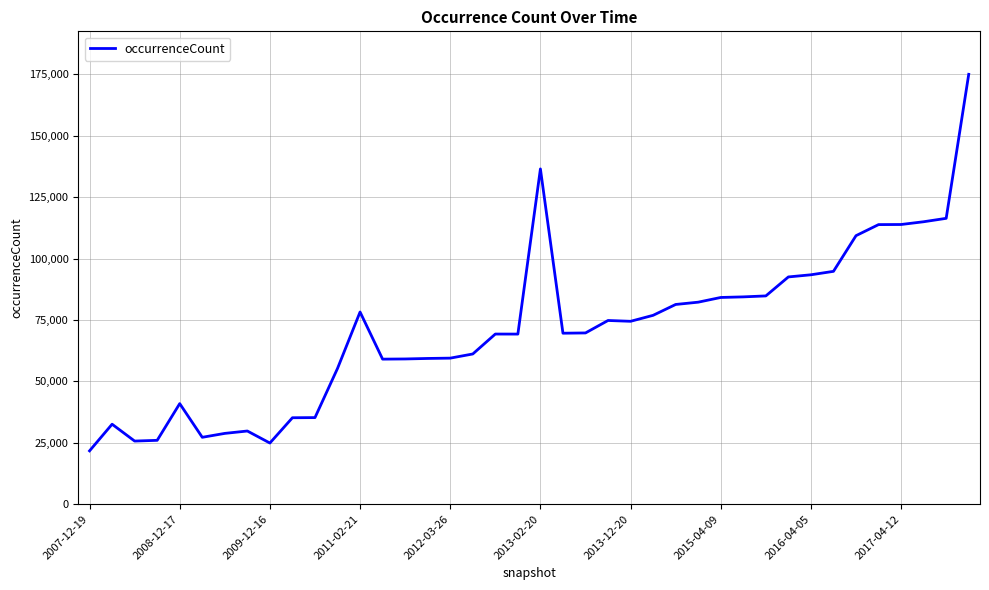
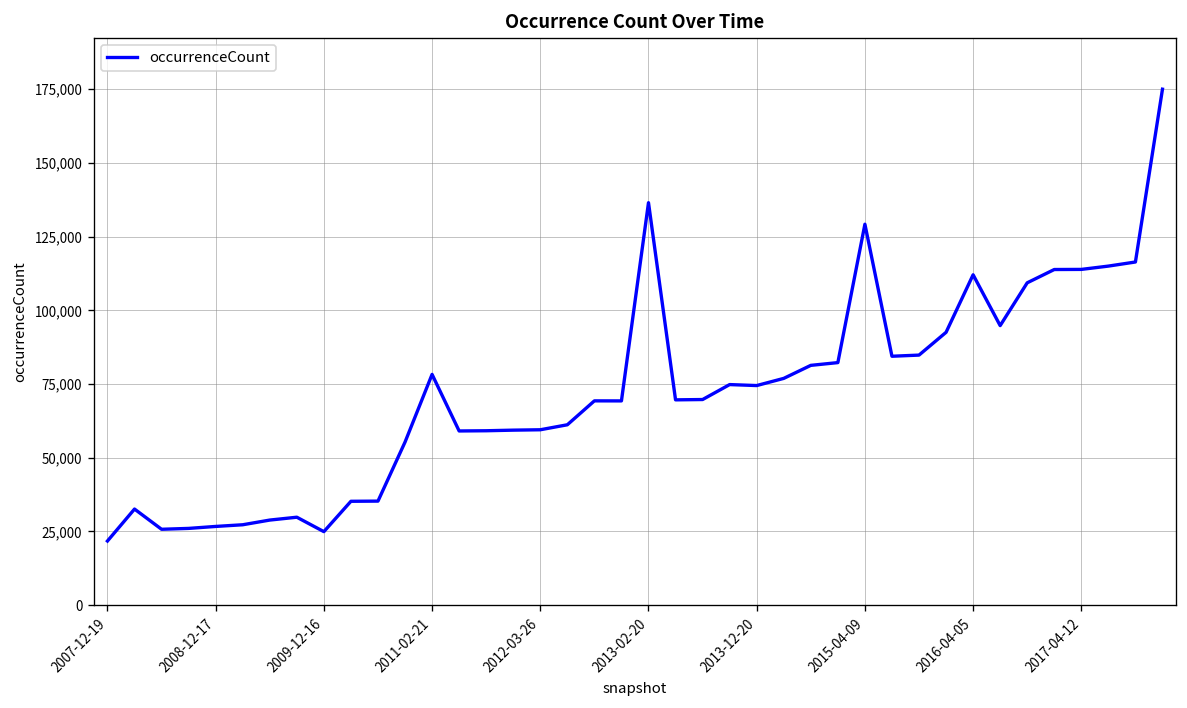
2008-12-17: 41,000 -> 27,000
2015-04-09: 84,000 -> 129,000
2016-04-05: 93,000 -> 112,000
